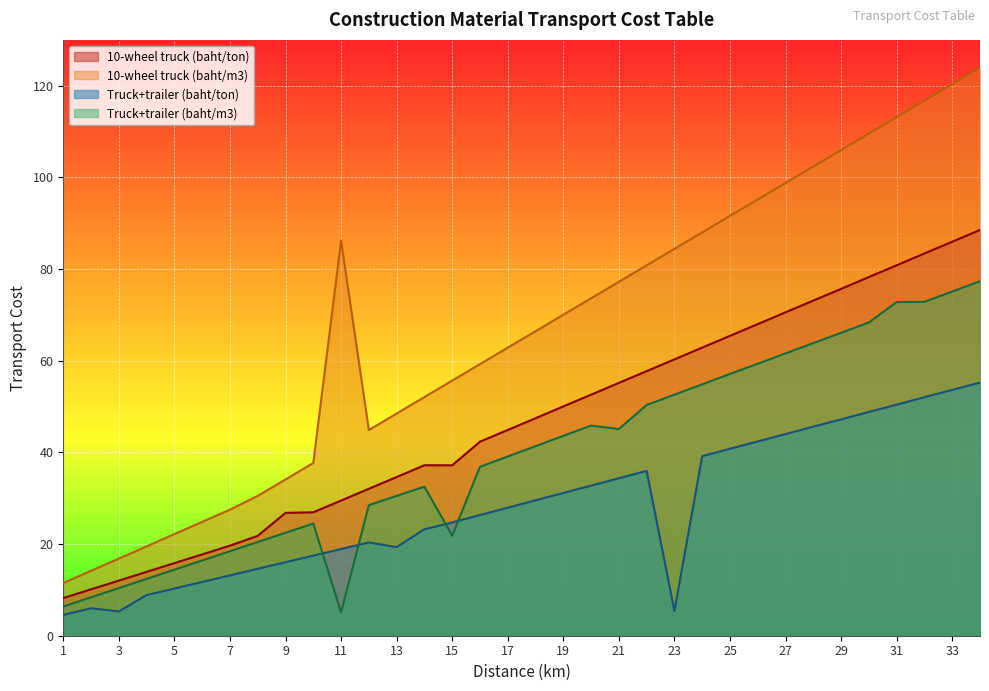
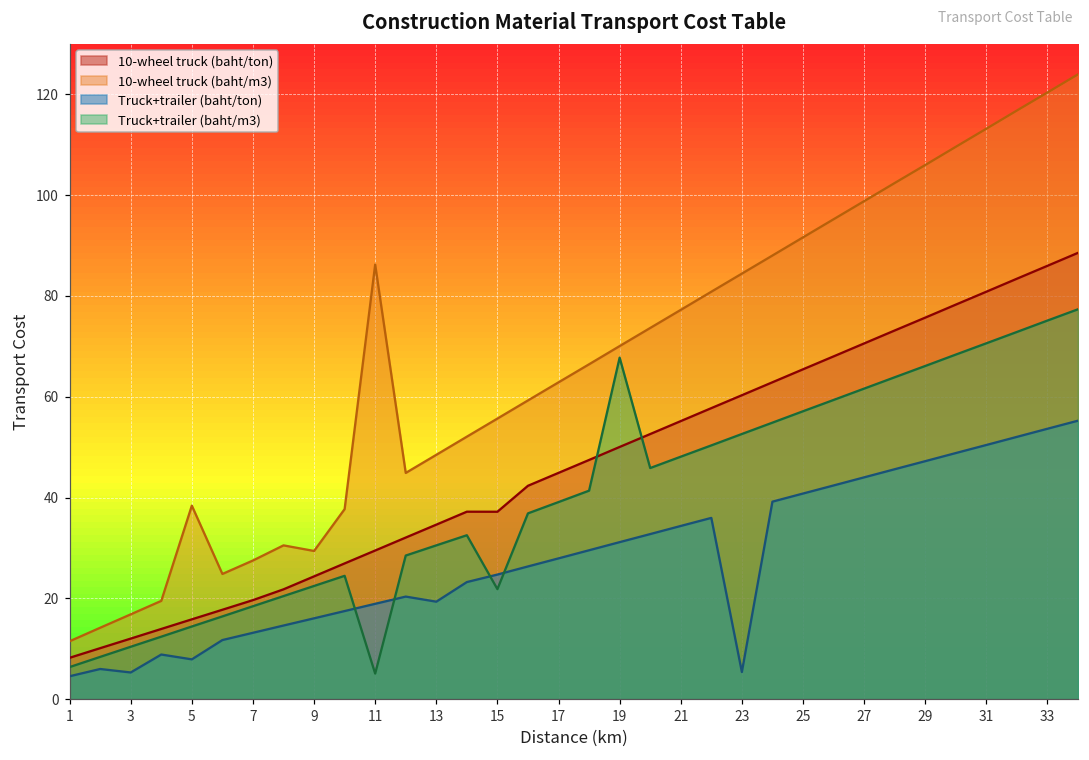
10-wheel truck (baht/m3), 5: 22 -> 38
Truck+trailer (baht/ton), 5: 10 -> 8
10-wheel truck (baht/ton), 9: 27 -> 24
10-wheel truck (baht/m3), 9: 34 -> 29
Truck+trailer (baht/m3), 19: 44 -> 68
Truck+trailer (baht/m3), 21: 45 -> 48
Truck+trailer (baht/m3), 31: 73 -> 71
